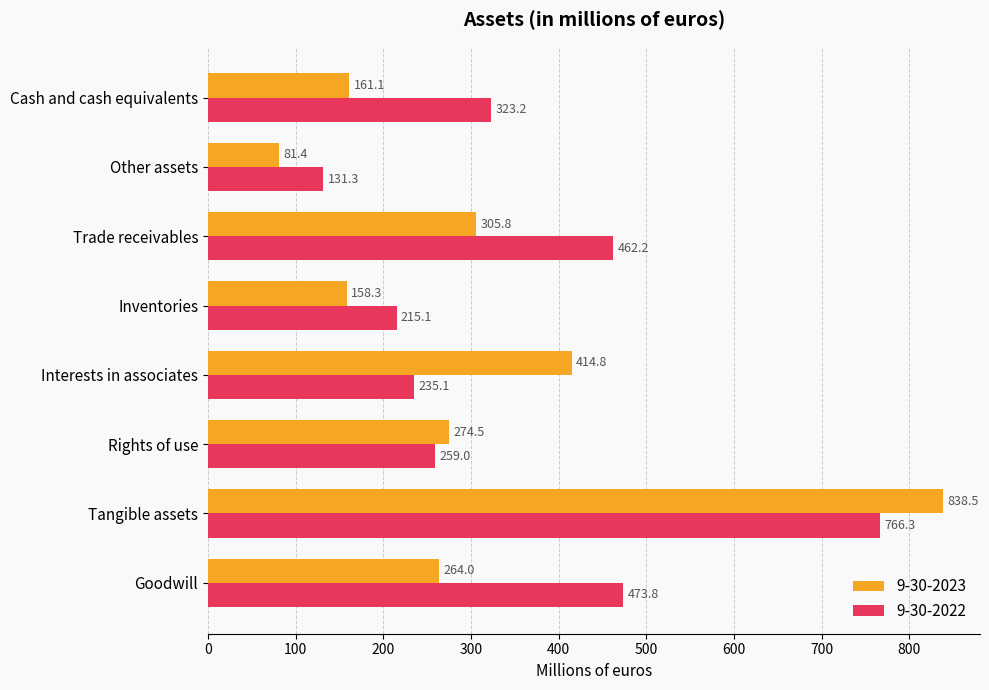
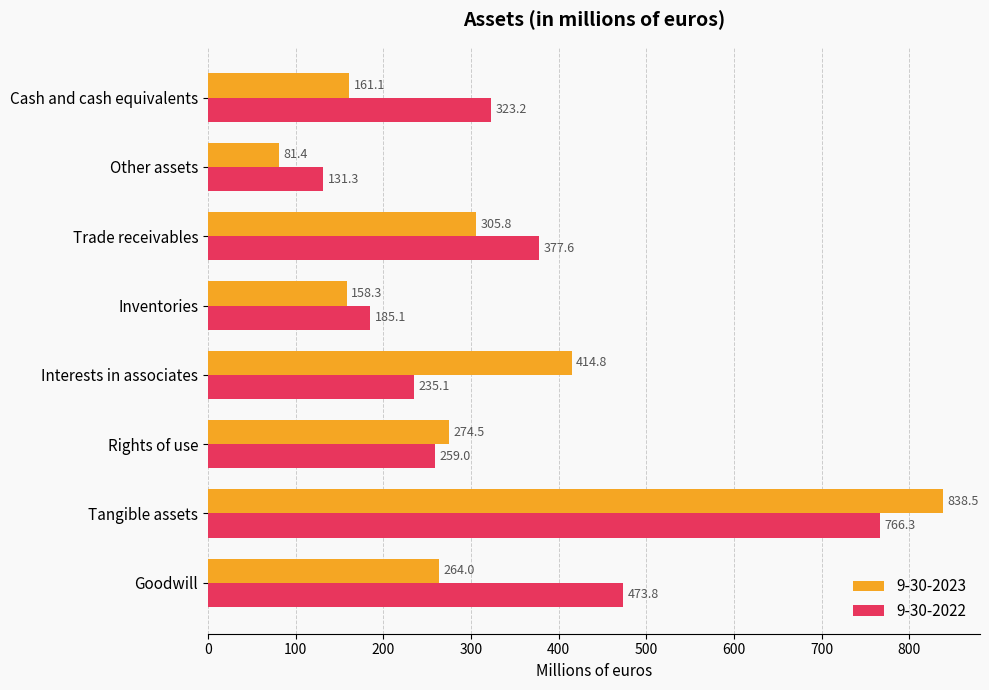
9-30-2022, Trade receivables: 462.2 -> 377.6
9-30-2022, Inventories: 215.1 -> 185.1
